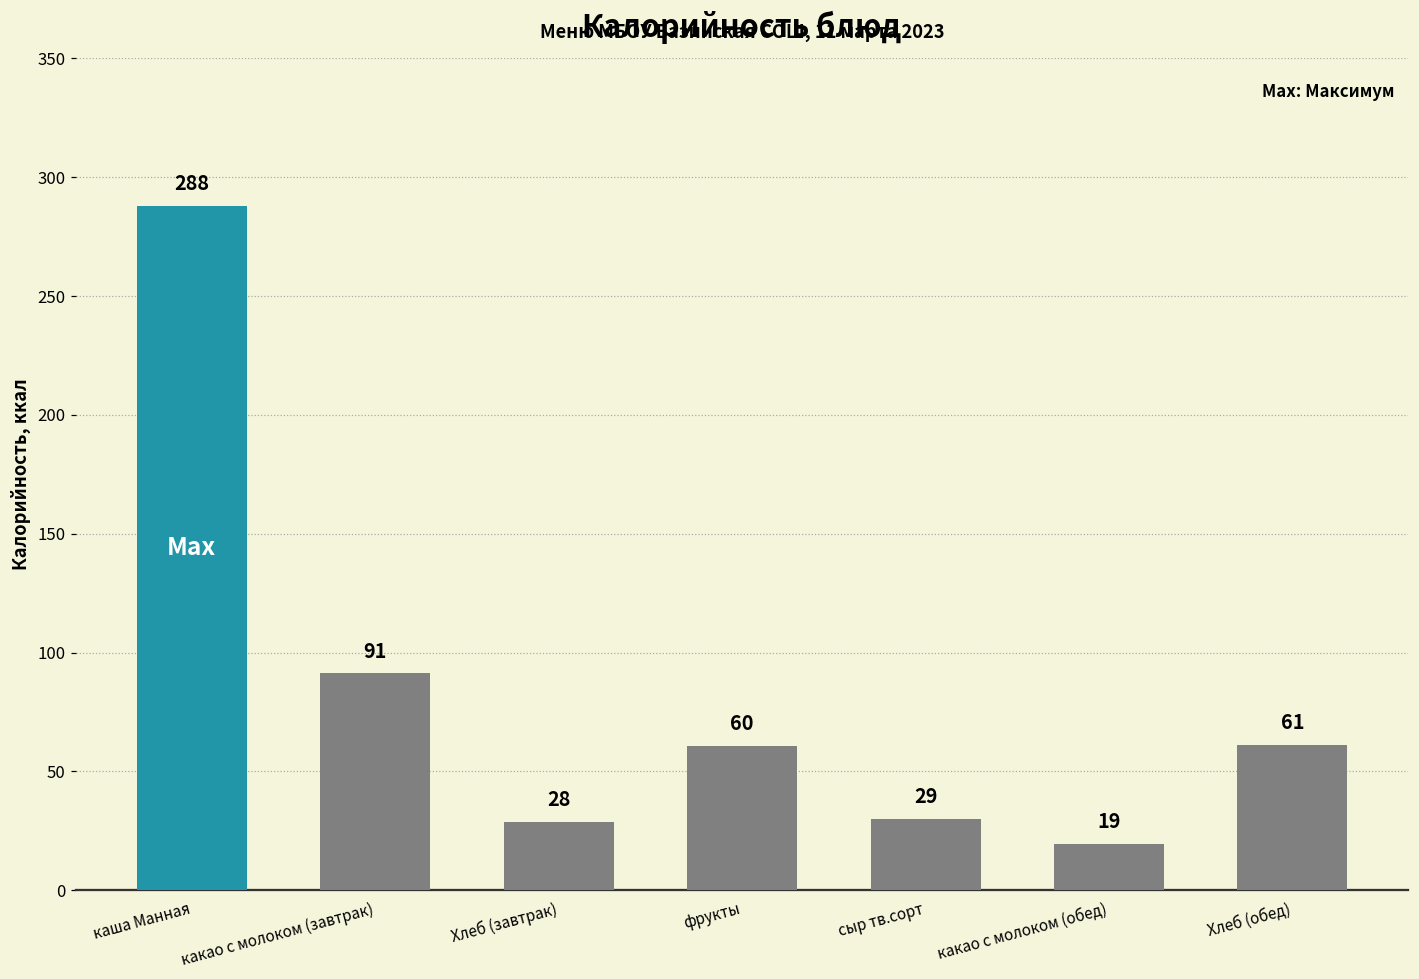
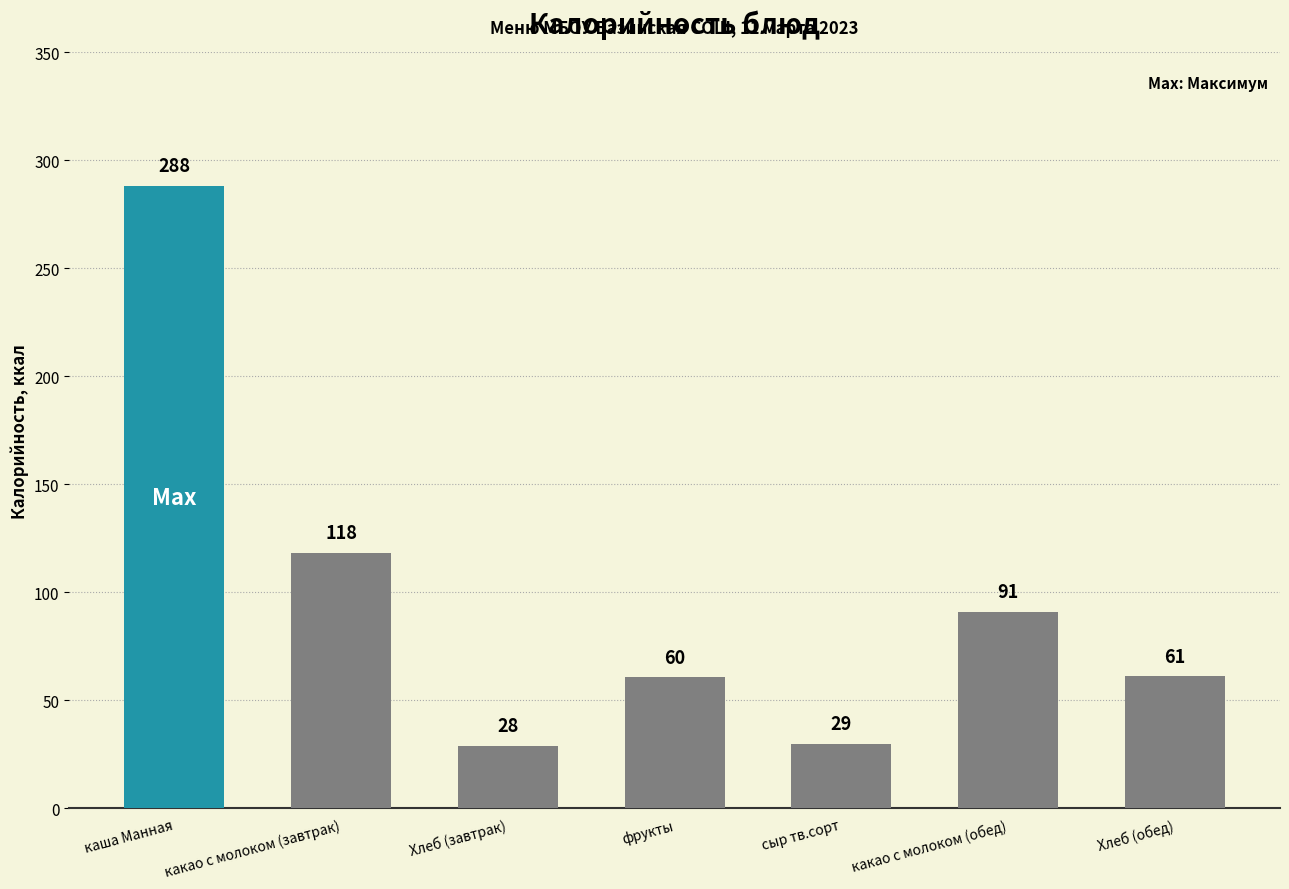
какао с молоком (завтрак): 91 -> 118
какао с молоком (обед): 19 -> 91
